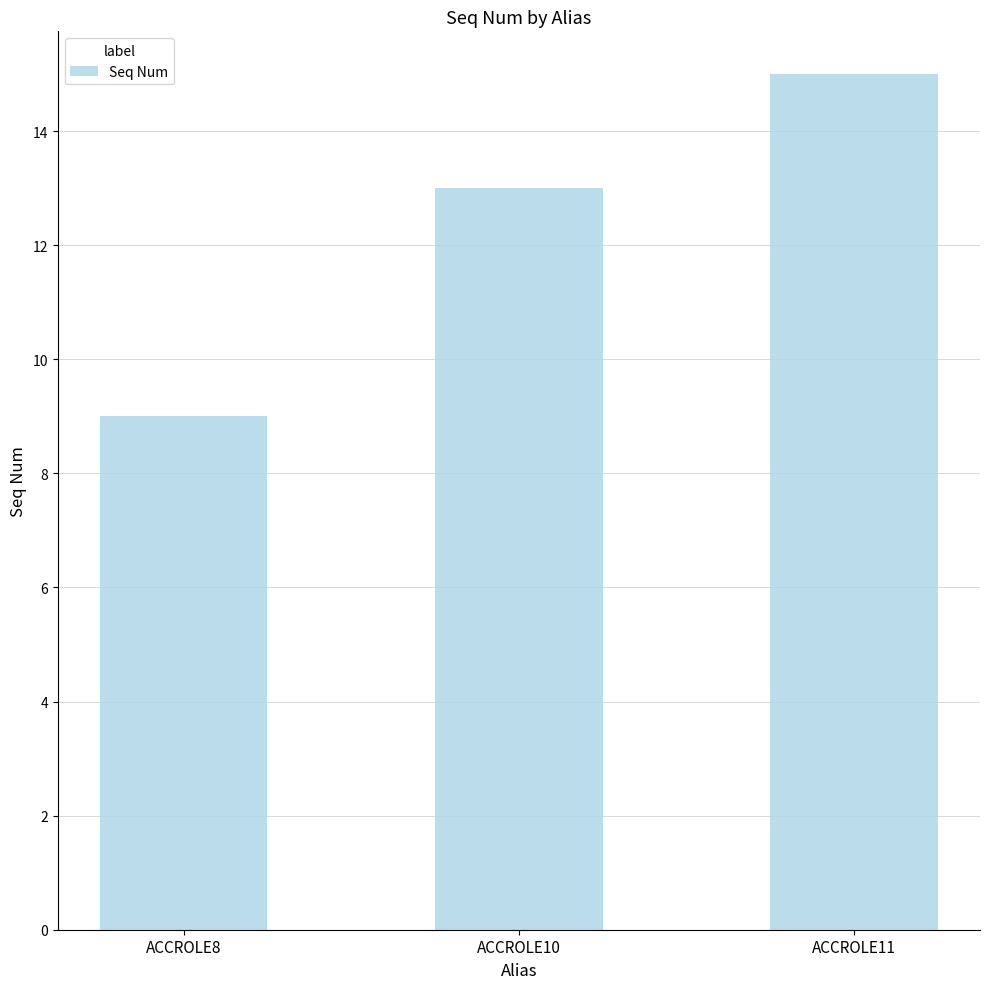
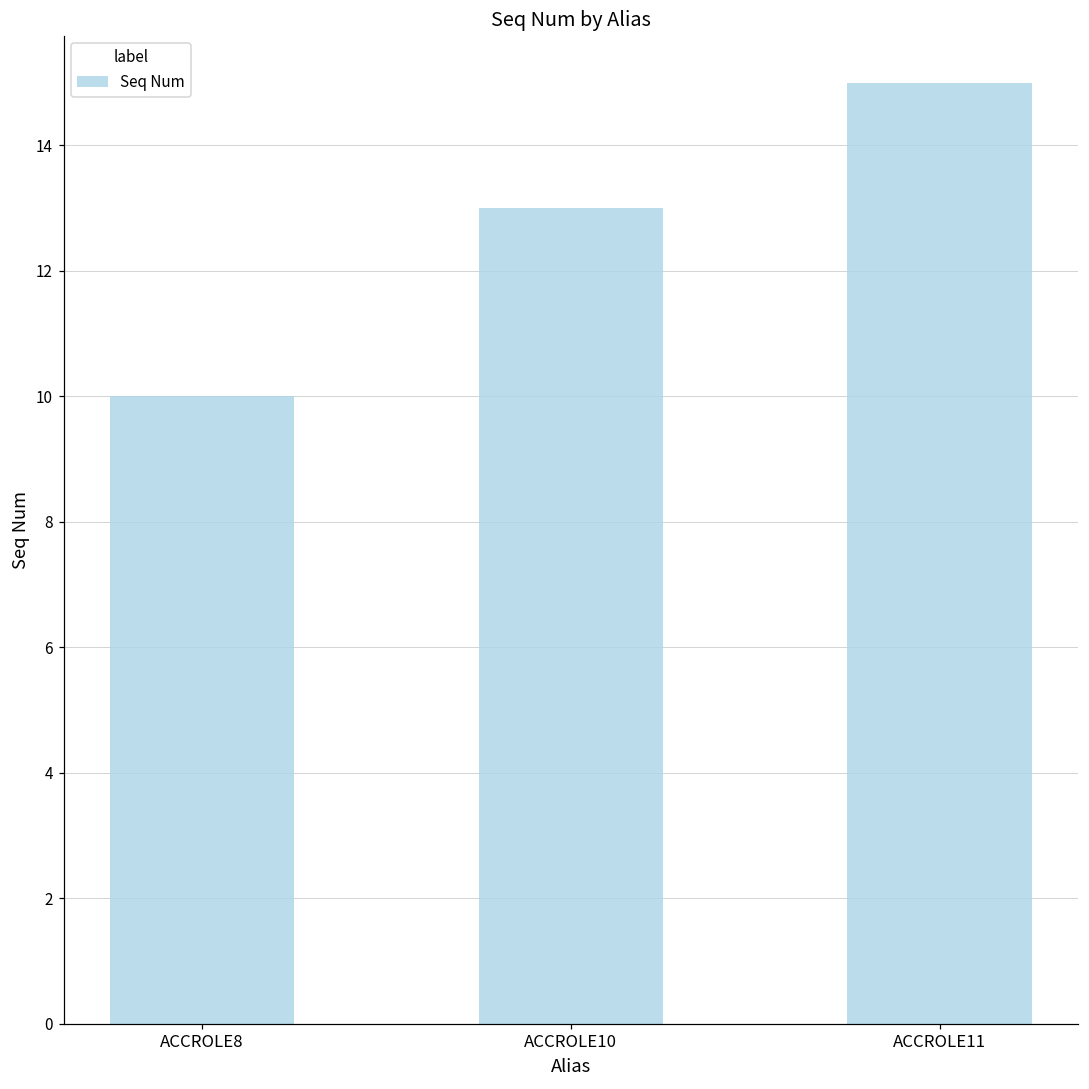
ACCROLE8: 9 -> 10
